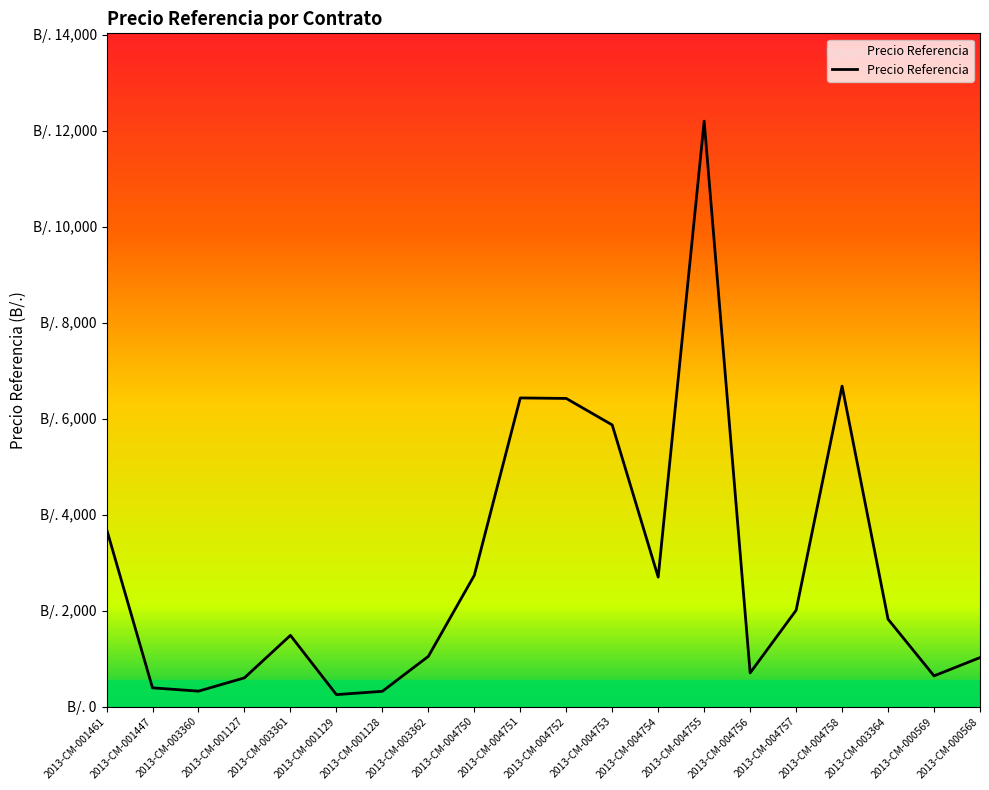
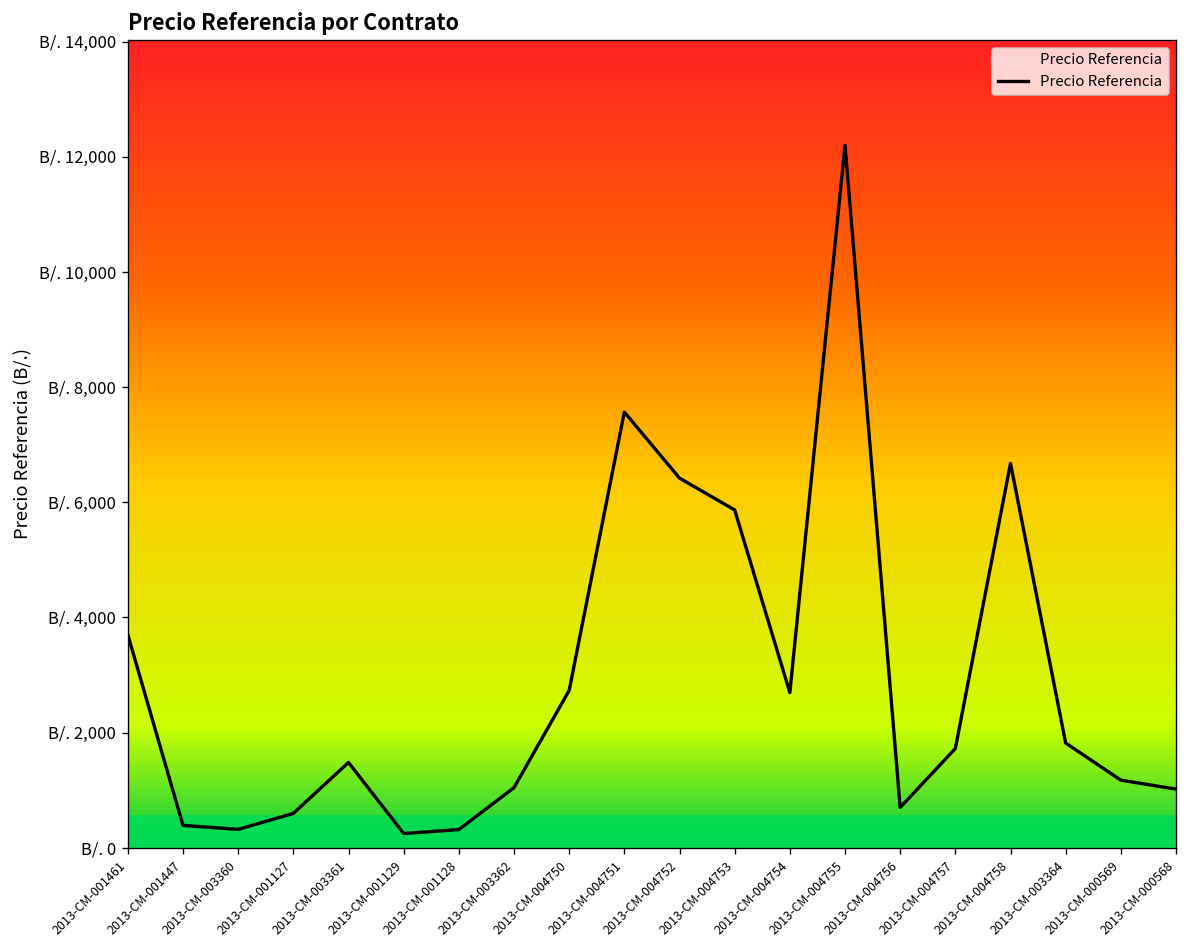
2013-CM-004751: B/. 6,400 -> B/. 7,600
2013-CM-004757: B/. 2,000 -> B/. 1,700
2013-CM-000569: B/. 600 -> B/. 1,200
